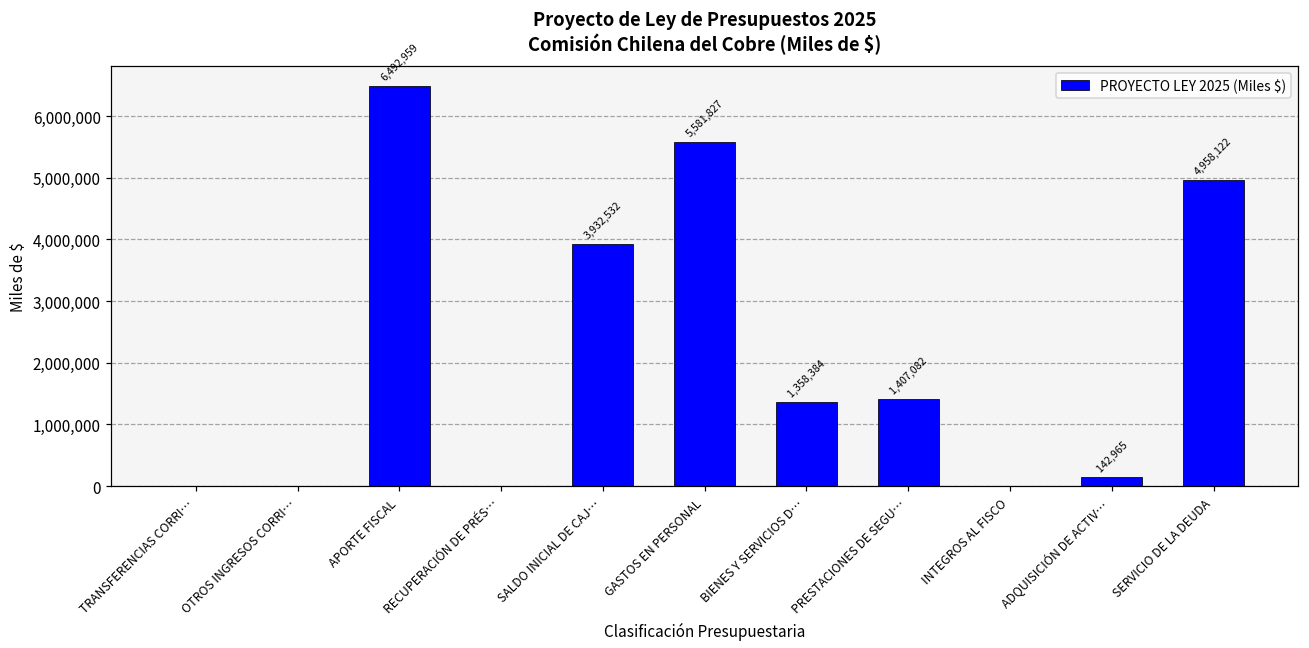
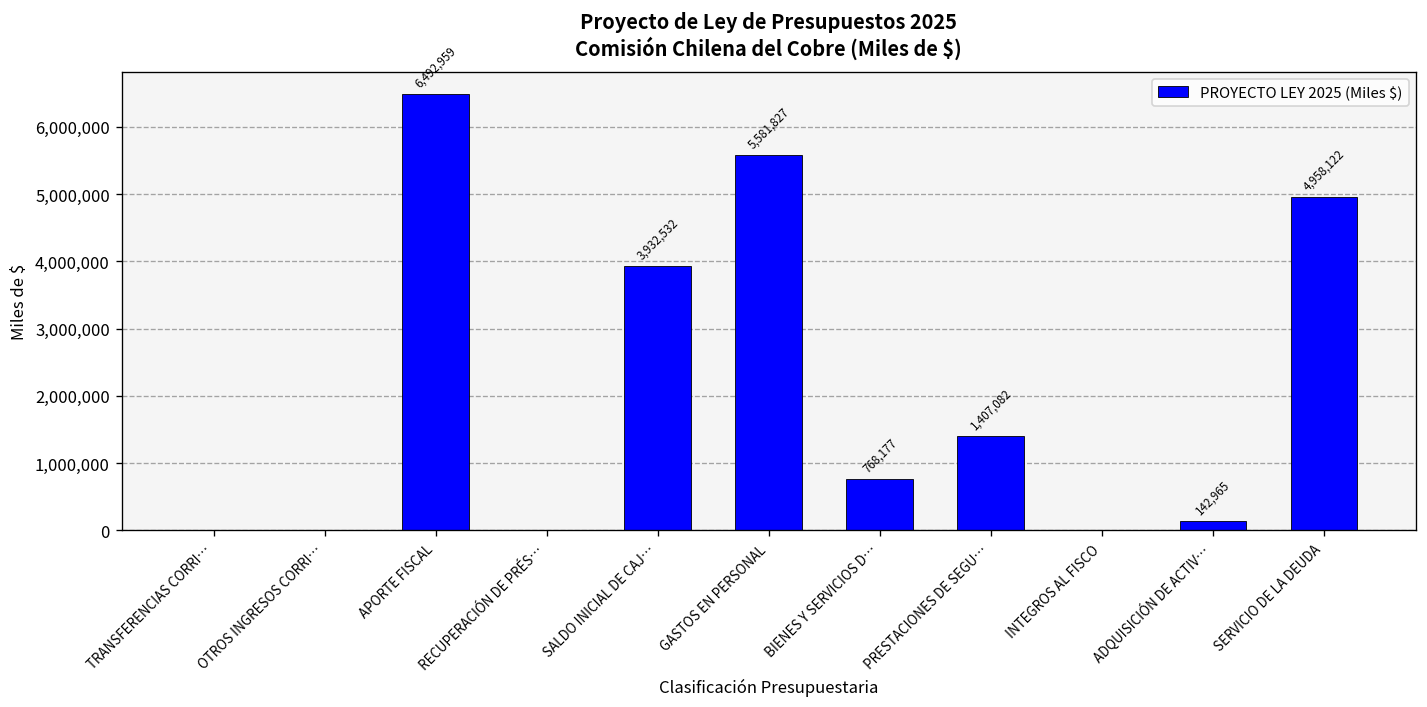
BIENES Y SERVICIOS D…: 1,358,384 -> 768,177
